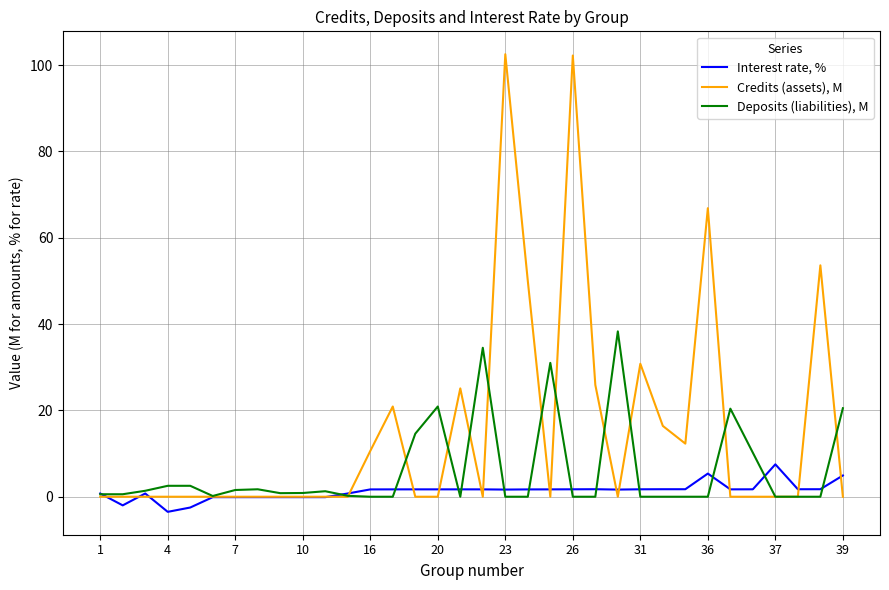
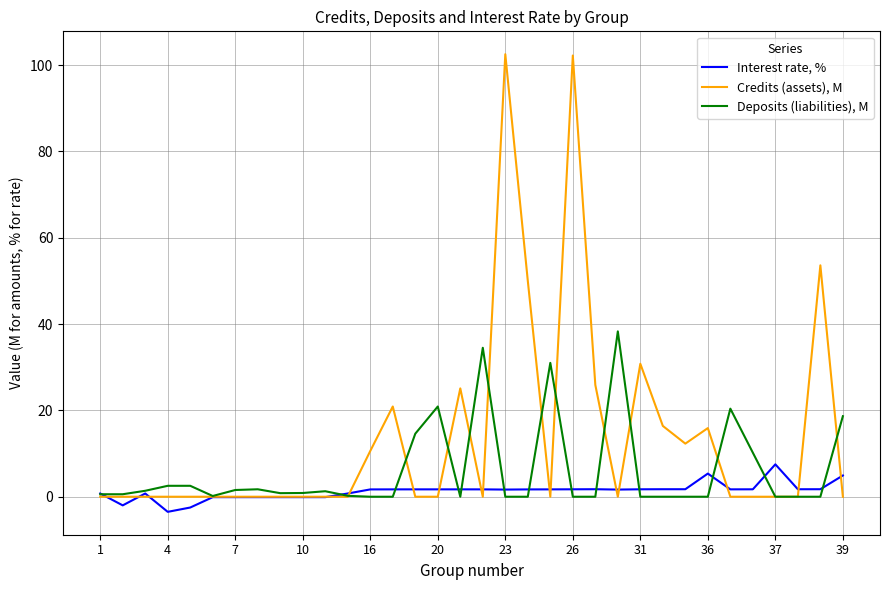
Credits (assets), M, 36: 67 -> 16
Deposits (liabilities), M, 39: 21 -> 19
